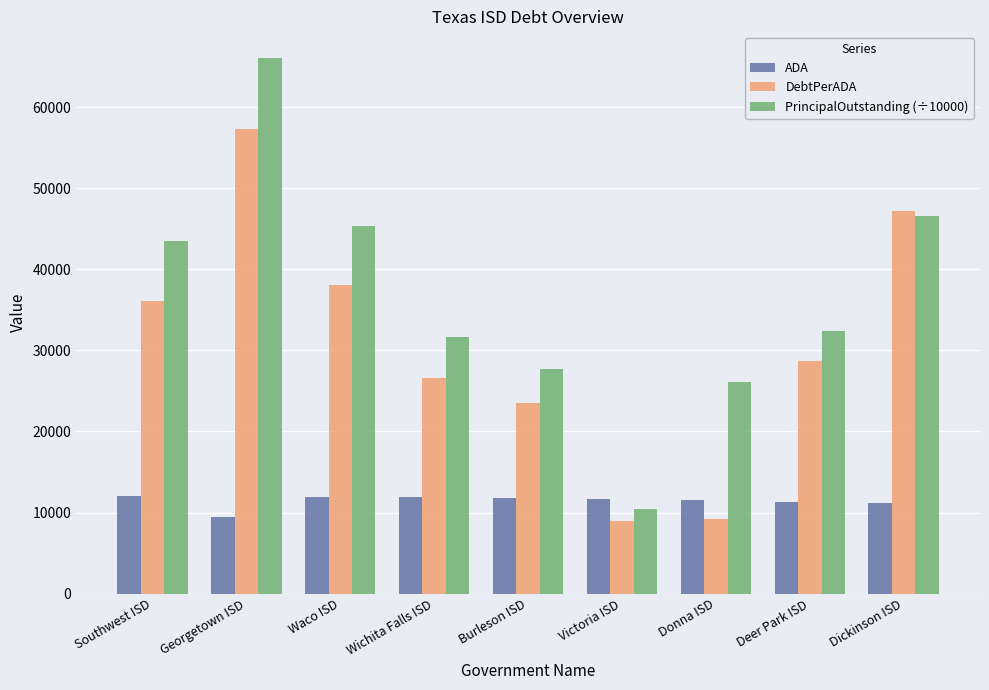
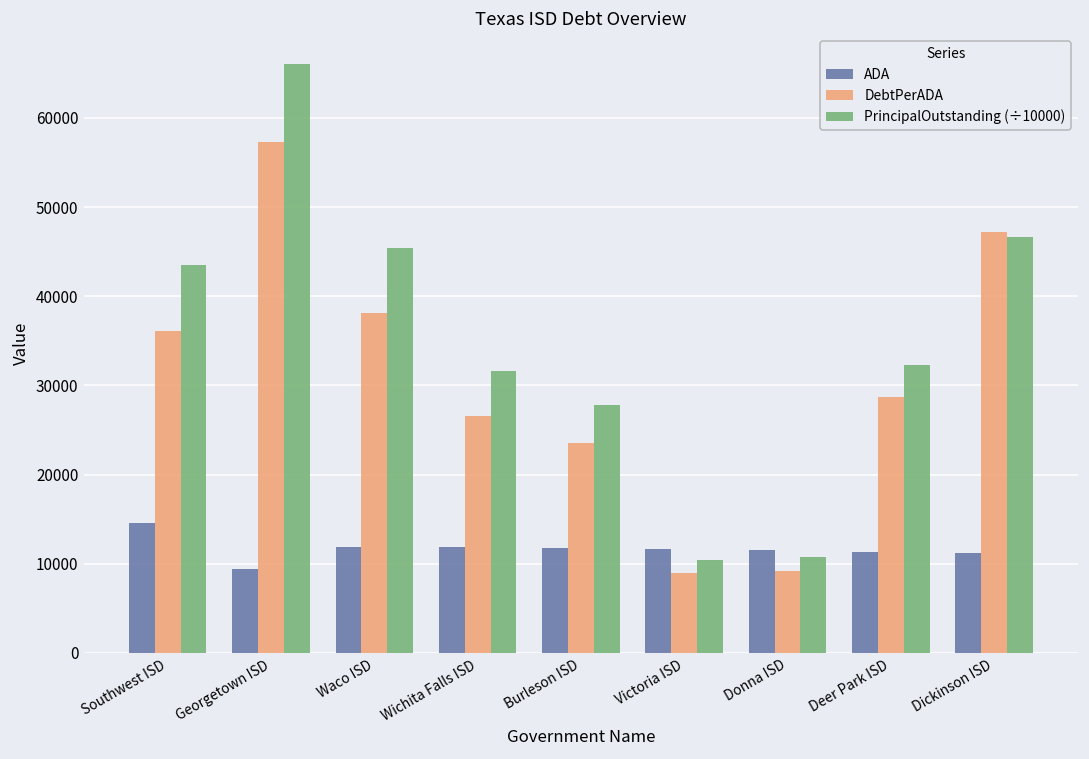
ADA, Southwest ISD: 12000 -> 15000
PrincipalOutstanding (÷10000), Donna ISD: 26000 -> 11000
